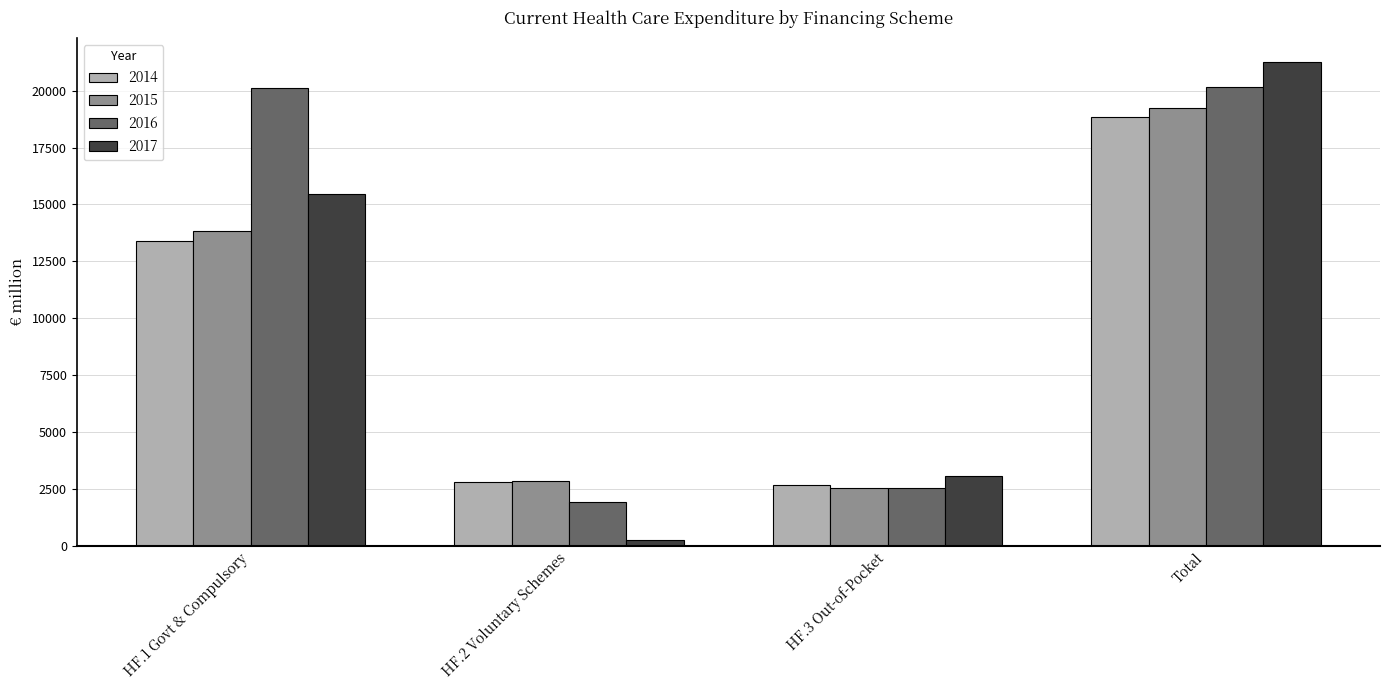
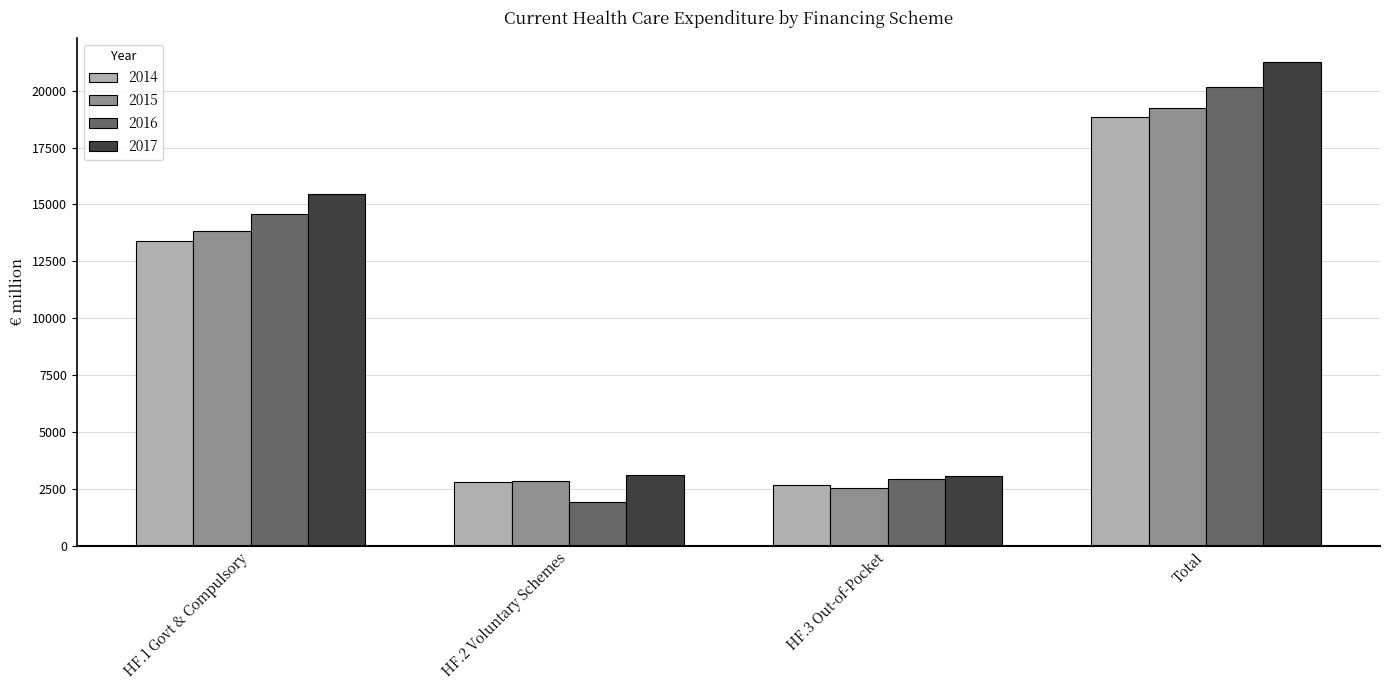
2016, HF.1 Govt & Compulsory: 20100 -> 14600
2017, HF.2 Voluntary Schemes: 300 -> 3100
2016, HF.3 Out-of-Pocket: 2600 -> 2900
